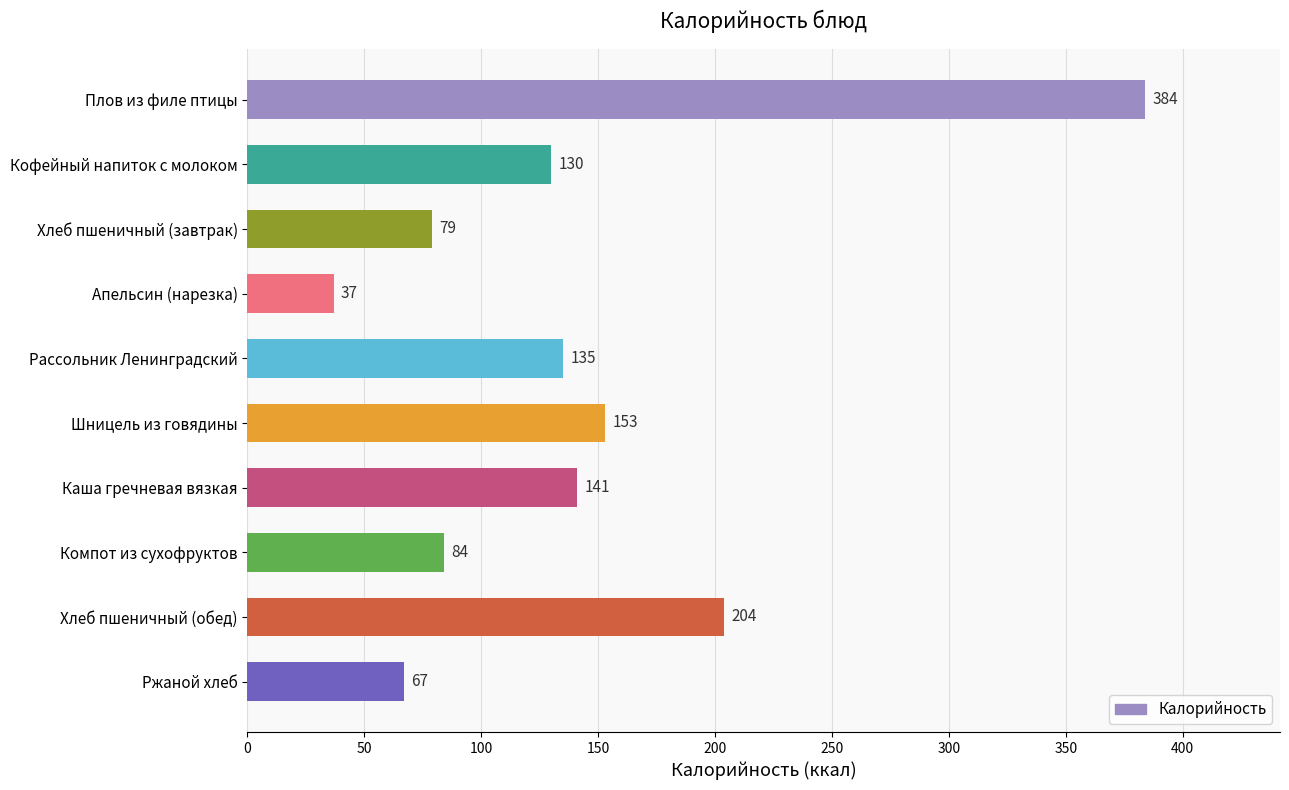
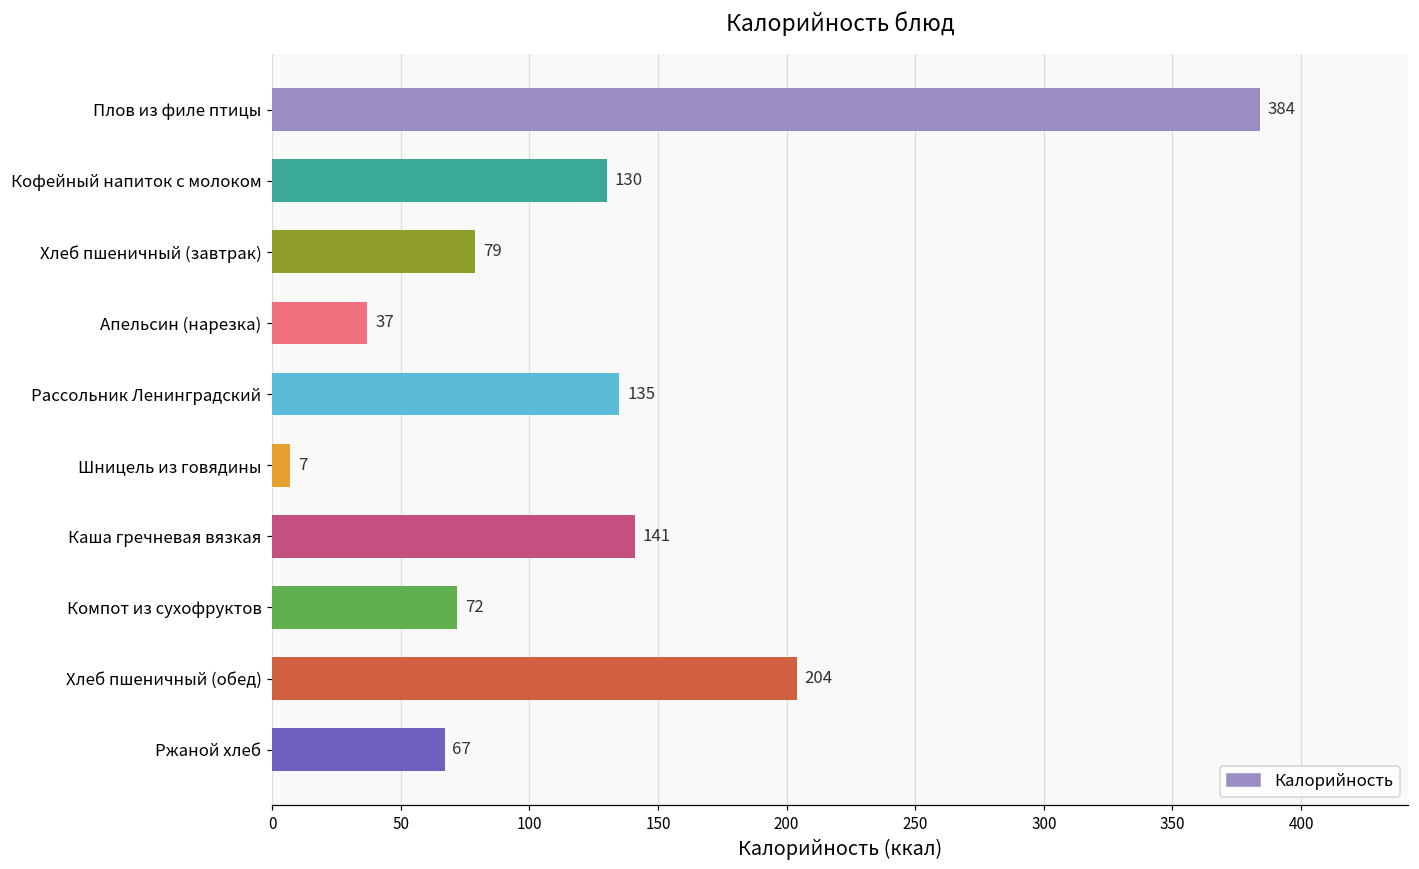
Шницель из говядины: 153 -> 7
Компот из сухофруктов: 84 -> 72
